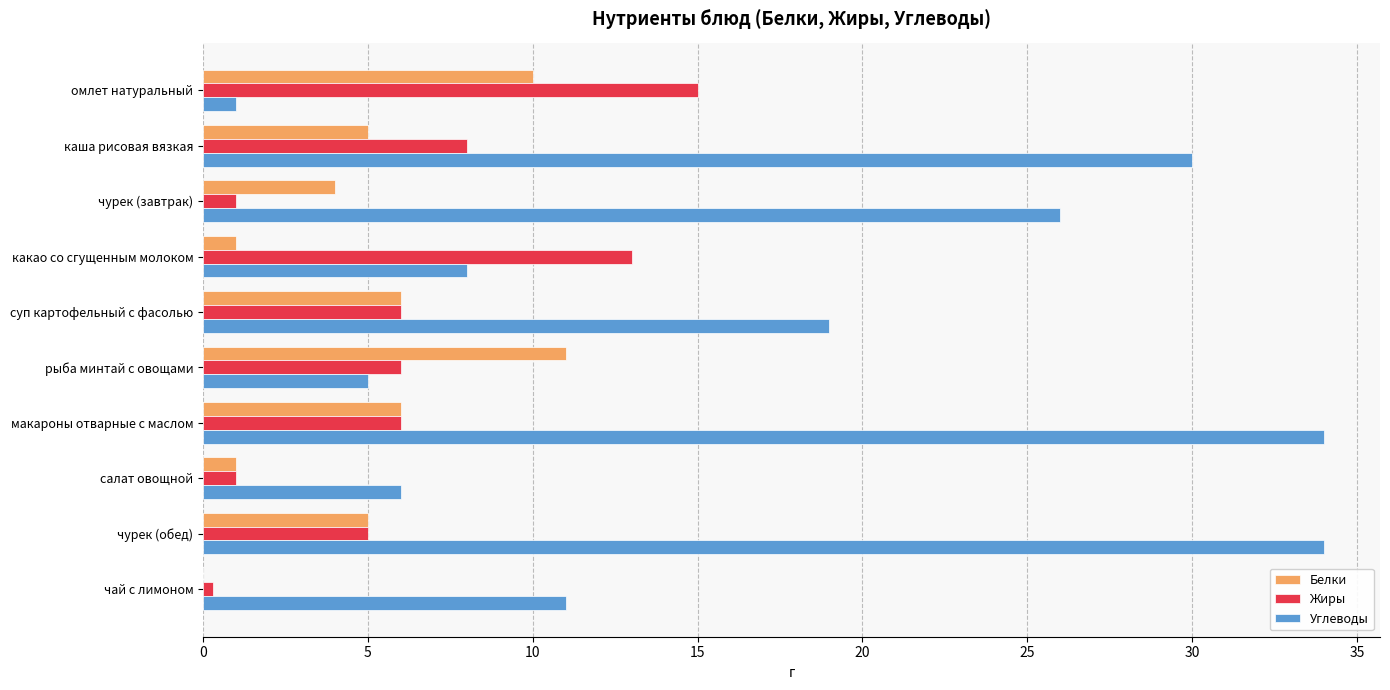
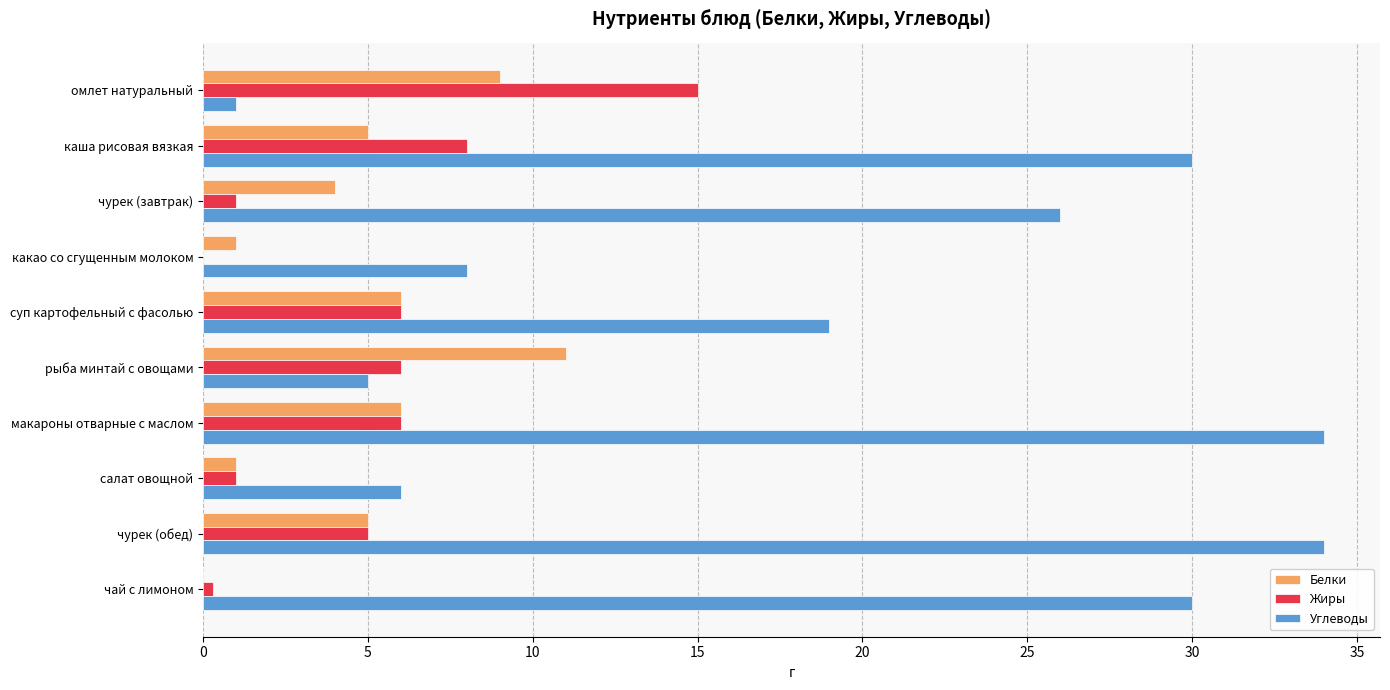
Белки, омлет натуральный: 10 -> 9
Жиры, какао со сгущенным молоком: 13 -> 0
Углеводы, чай с лимоном: 11 -> 30
